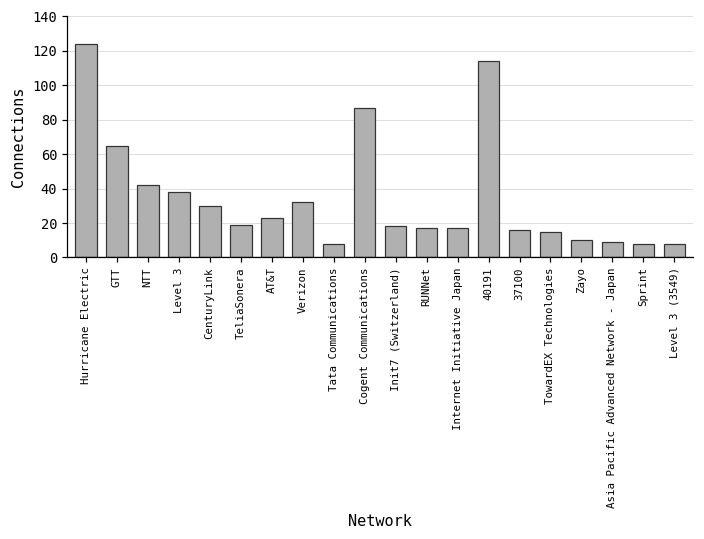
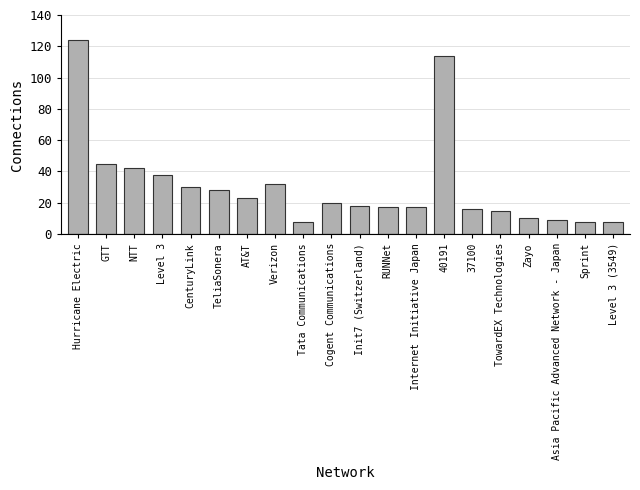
GTT: 65 -> 45
TeliaSonera: 19 -> 28
Cogent Communications: 87 -> 20
